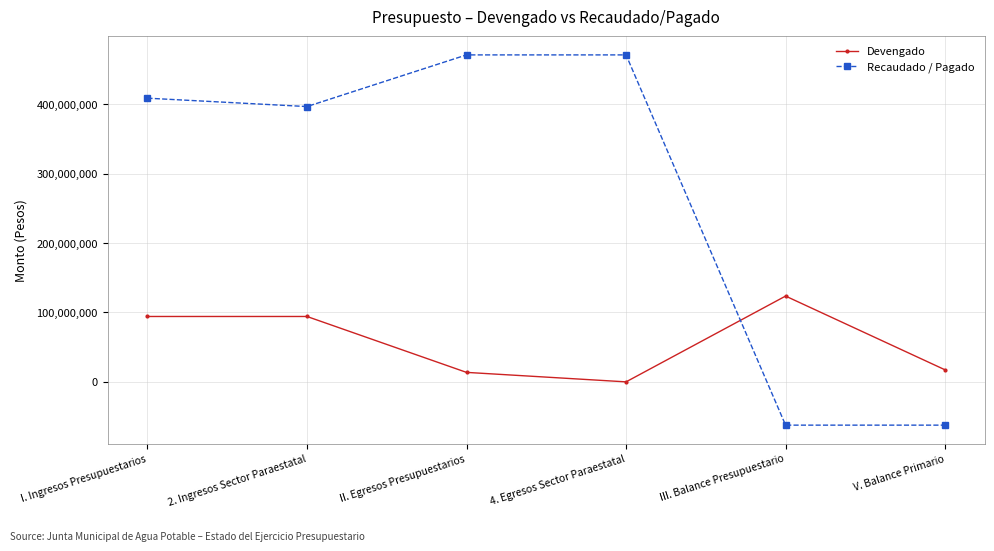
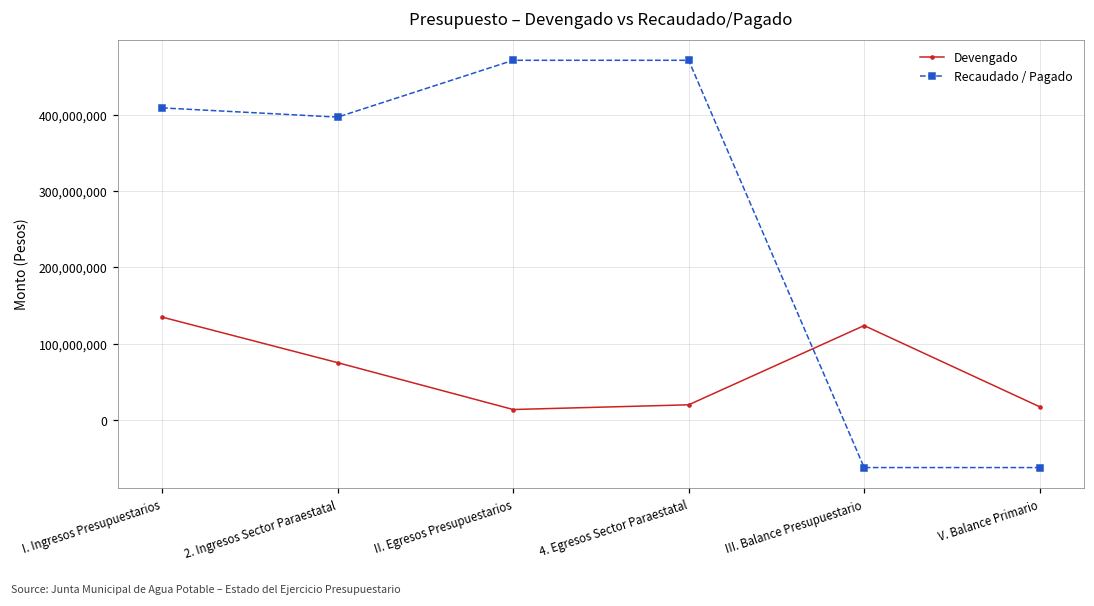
Devengado, I. Ingresos Presupuestarios: 90,000,000 -> 130,000,000
Devengado, 2. Ingresos Sector Paraestatal: 90,000,000 -> 80,000,000
Devengado, 4. Egresos Sector Paraestatal: 0 -> 20,000,000
